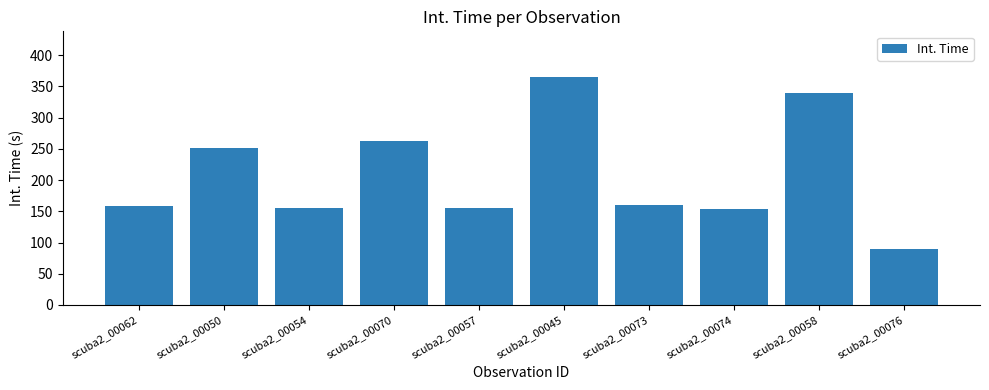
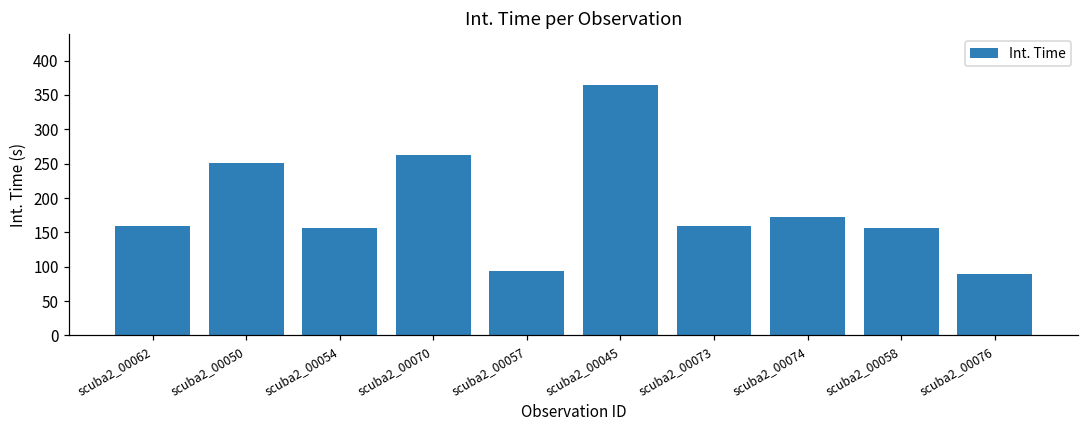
scuba2_00057: 160 -> 90
scuba2_00074: 150 -> 170
scuba2_00058: 340 -> 160
